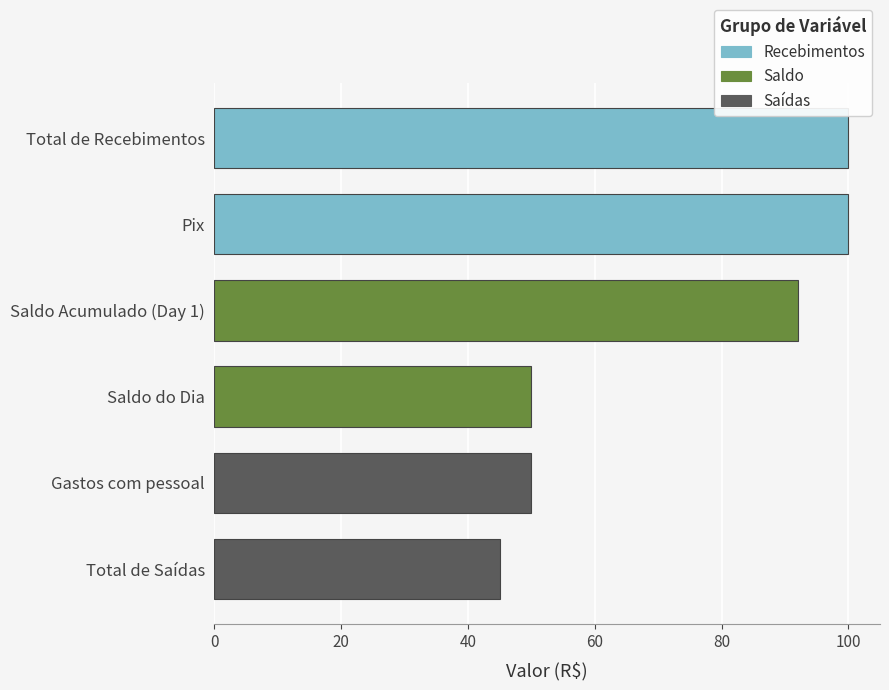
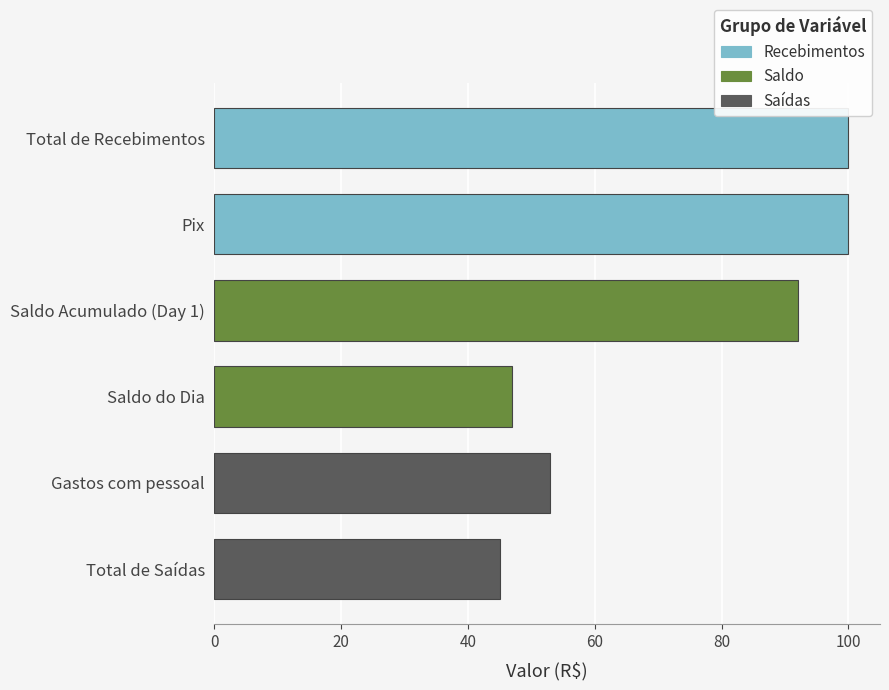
Saldo do Dia: 50 -> 47
Gastos com pessoal: 50 -> 53
